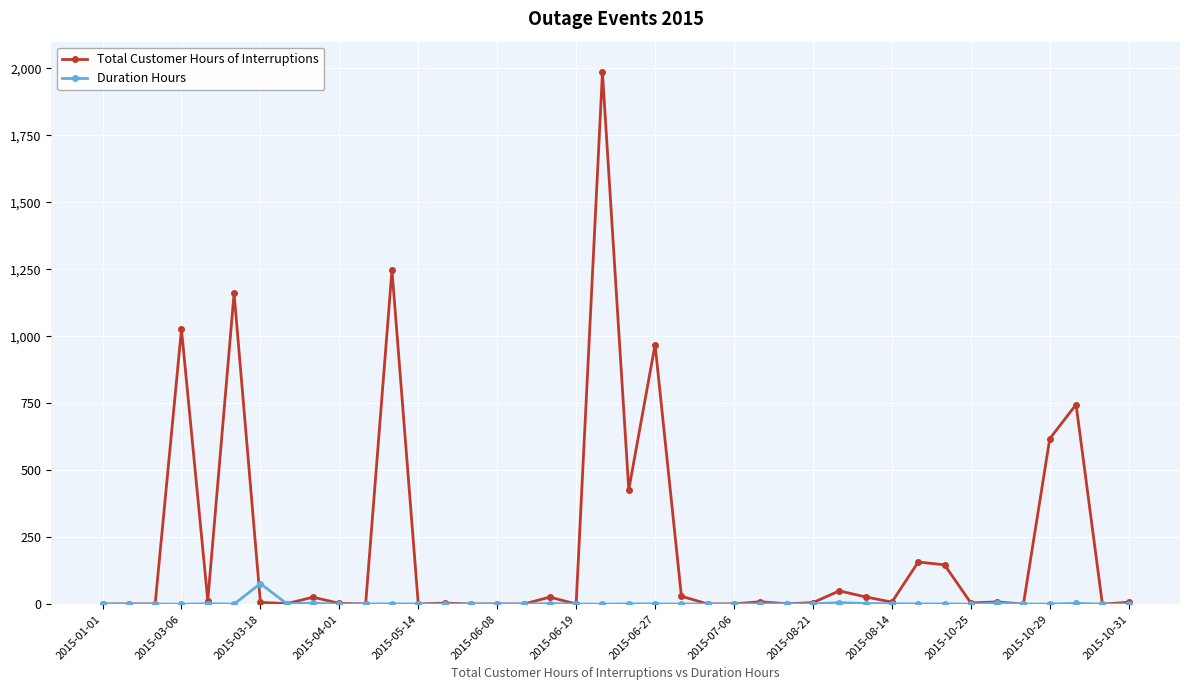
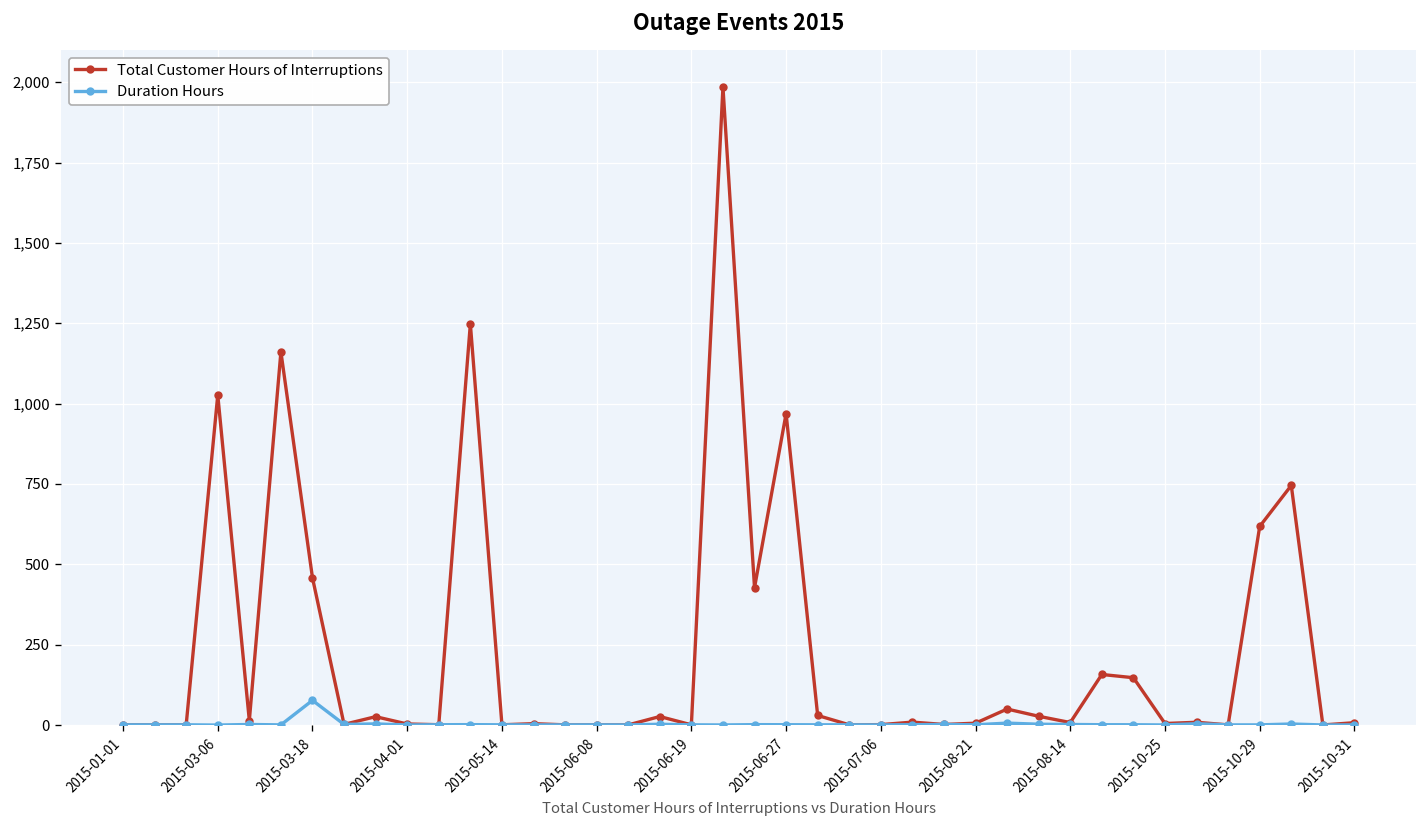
Total Customer Hours of Interruptions, 2015-03-18: 10 -> 460
